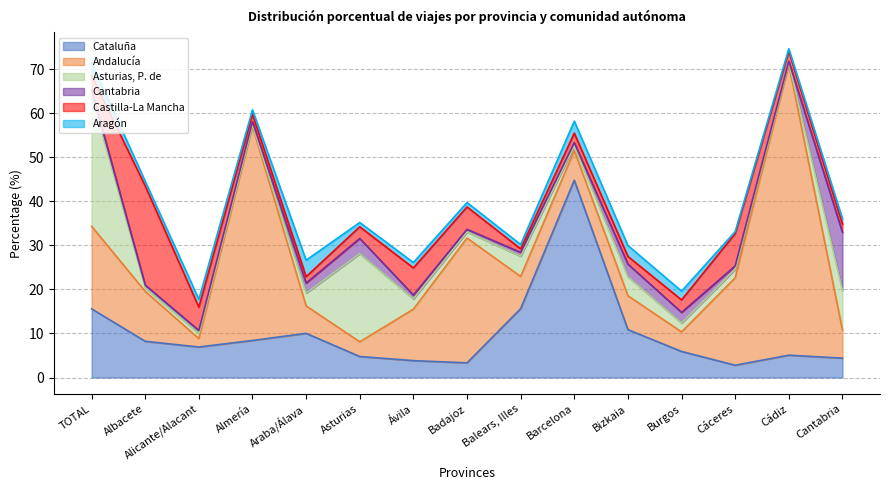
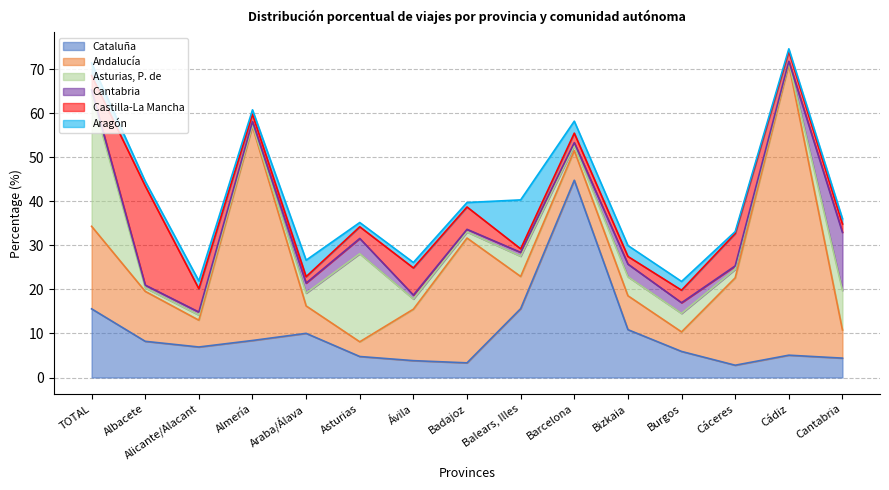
Andalucía, Alicante/Alacant: 2 -> 6
Aragón, Balears, Illes: 1 -> 11
Asturias, P. de, Burgos: 2 -> 4
